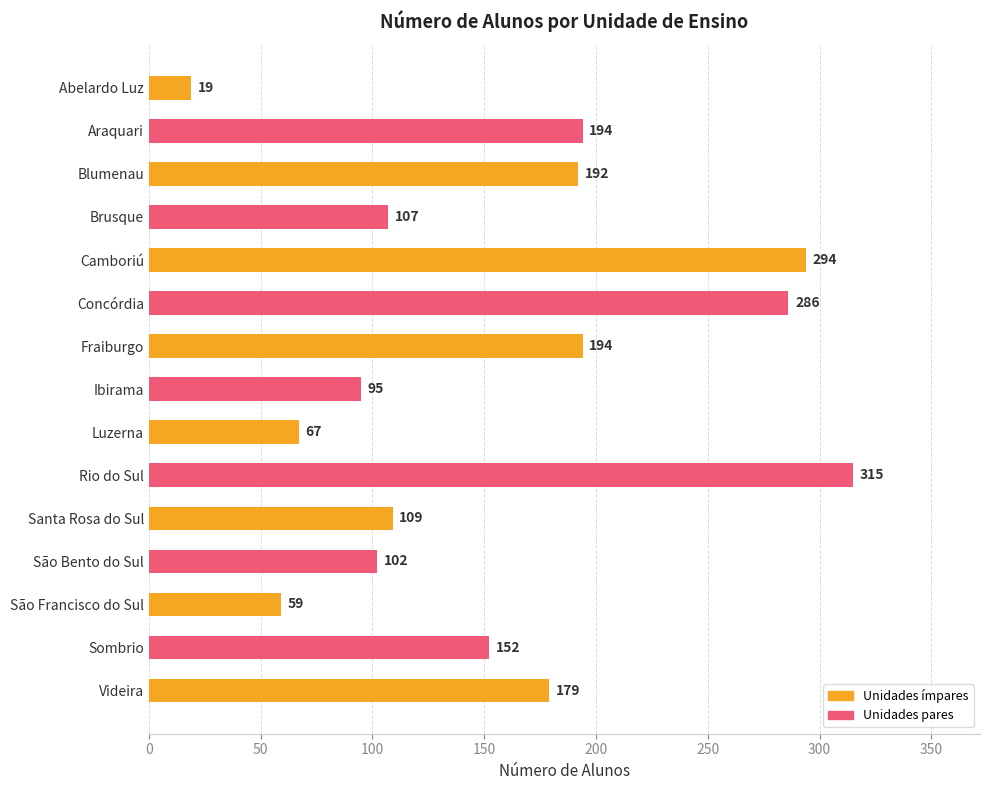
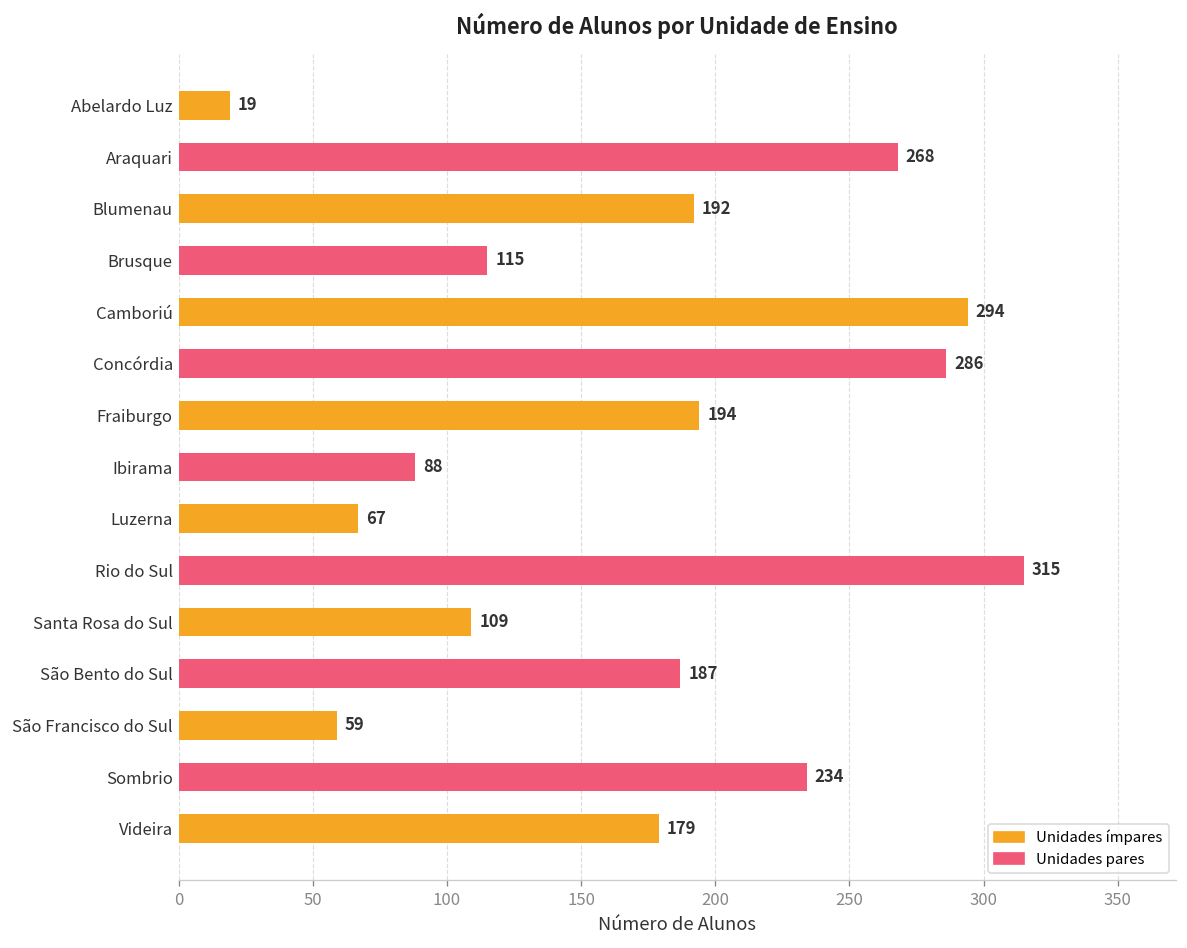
Araquari: 194 -> 268
Brusque: 107 -> 115
Ibirama: 95 -> 88
São Bento do Sul: 102 -> 187
Sombrio: 152 -> 234
